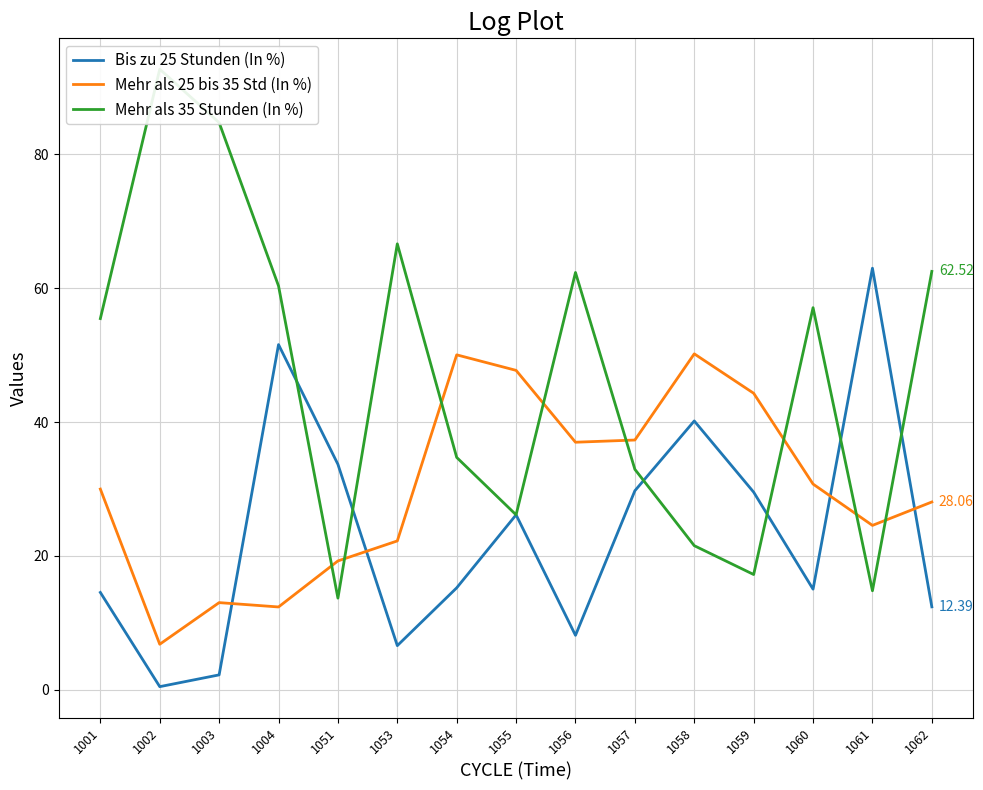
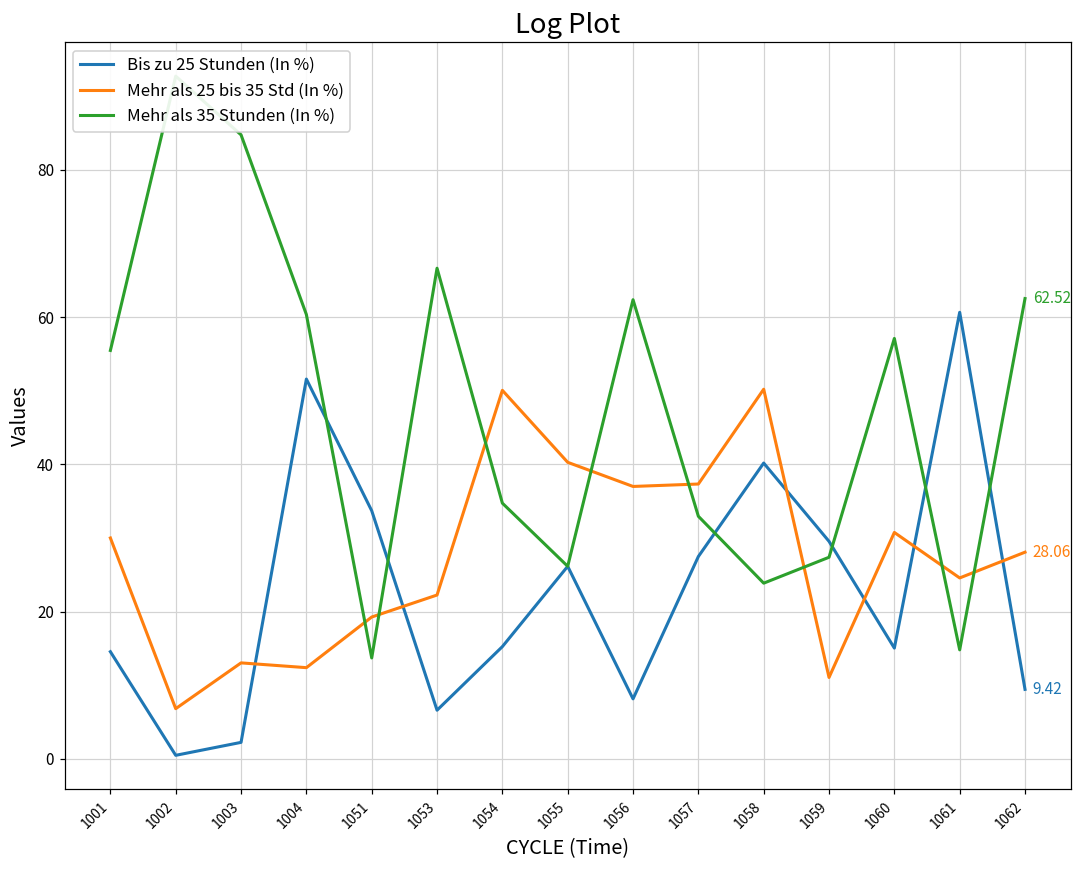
Mehr als 25 bis 35 Std (In %), 1055: 48 -> 40
Bis zu 25 Stunden (In %), 1057: 30 -> 27
Mehr als 35 Stunden (In %), 1058: 22 -> 24
Mehr als 25 bis 35 Std (In %), 1059: 44 -> 11
Mehr als 35 Stunden (In %), 1059: 17 -> 27
Bis zu 25 Stunden (In %), 1061: 63 -> 61
Bis zu 25 Stunden (In %), 1062: 12.39 -> 9.42
